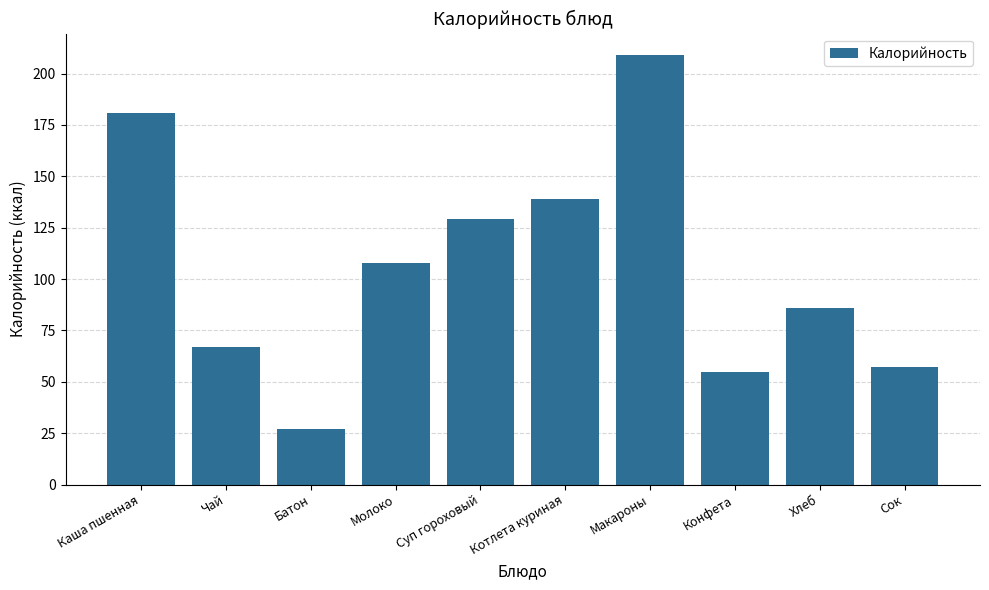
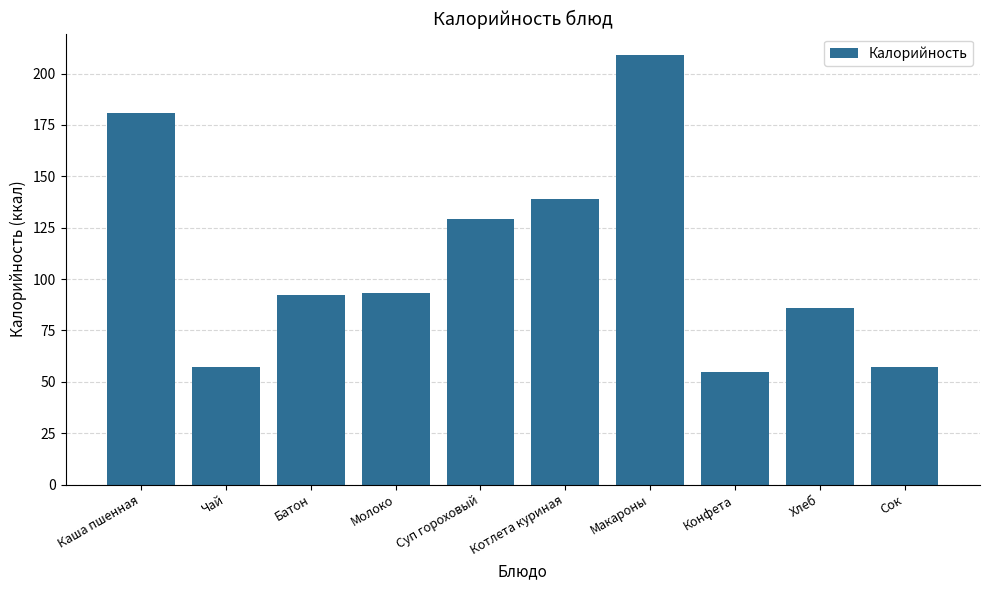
Чай: 67 -> 57
Батон: 27 -> 92
Молоко: 108 -> 93
